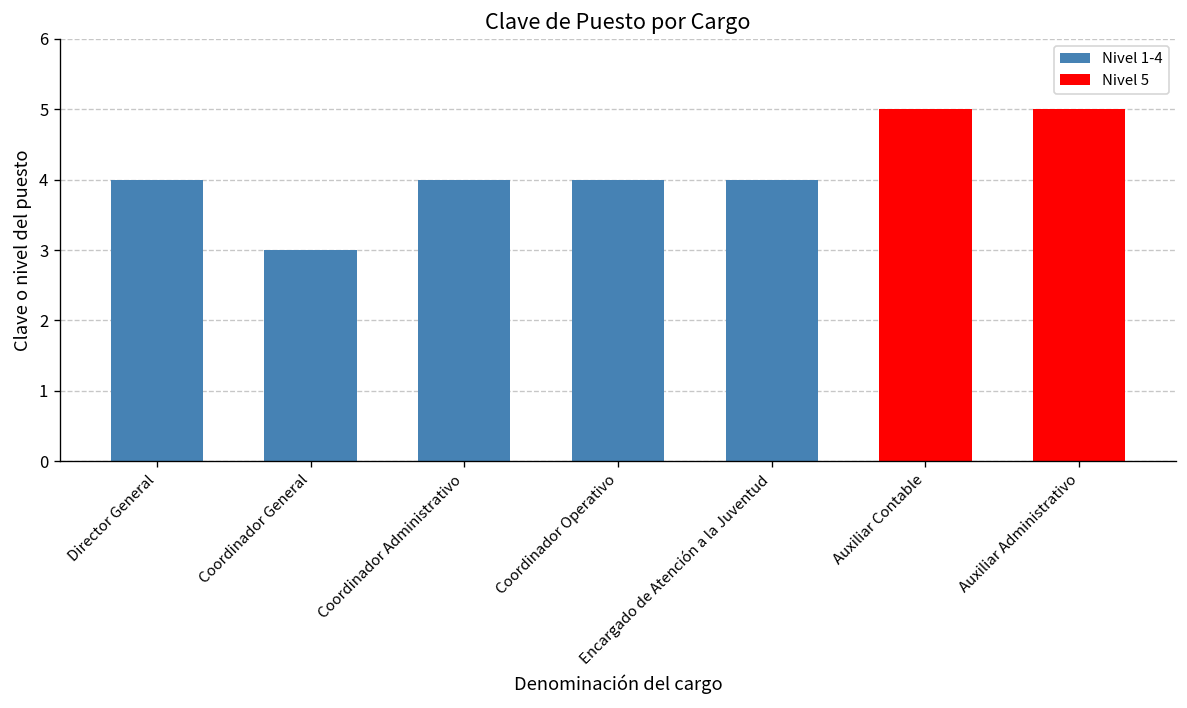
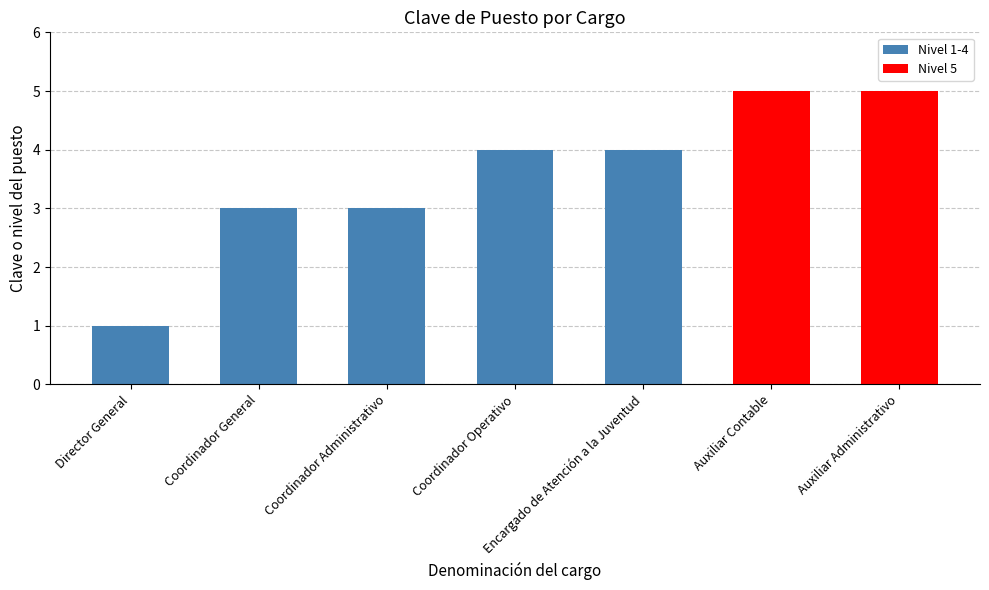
Director General: 4 -> 1
Coordinador Administrativo: 4 -> 3
